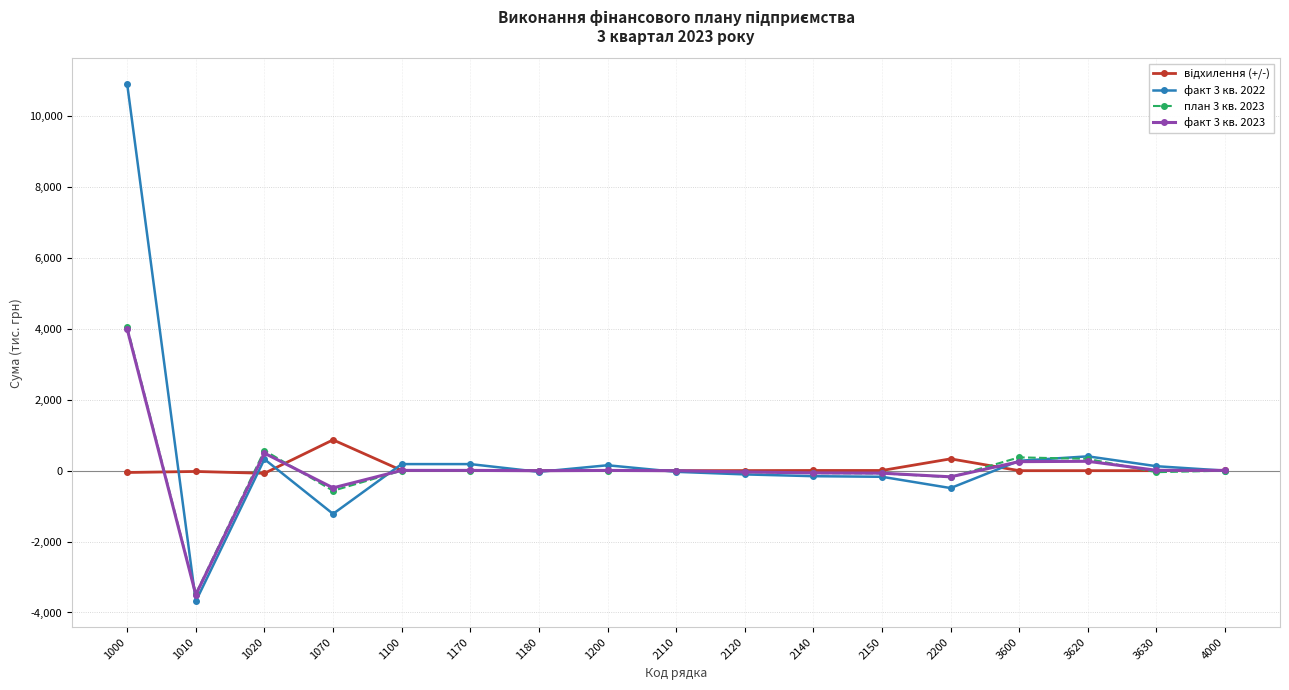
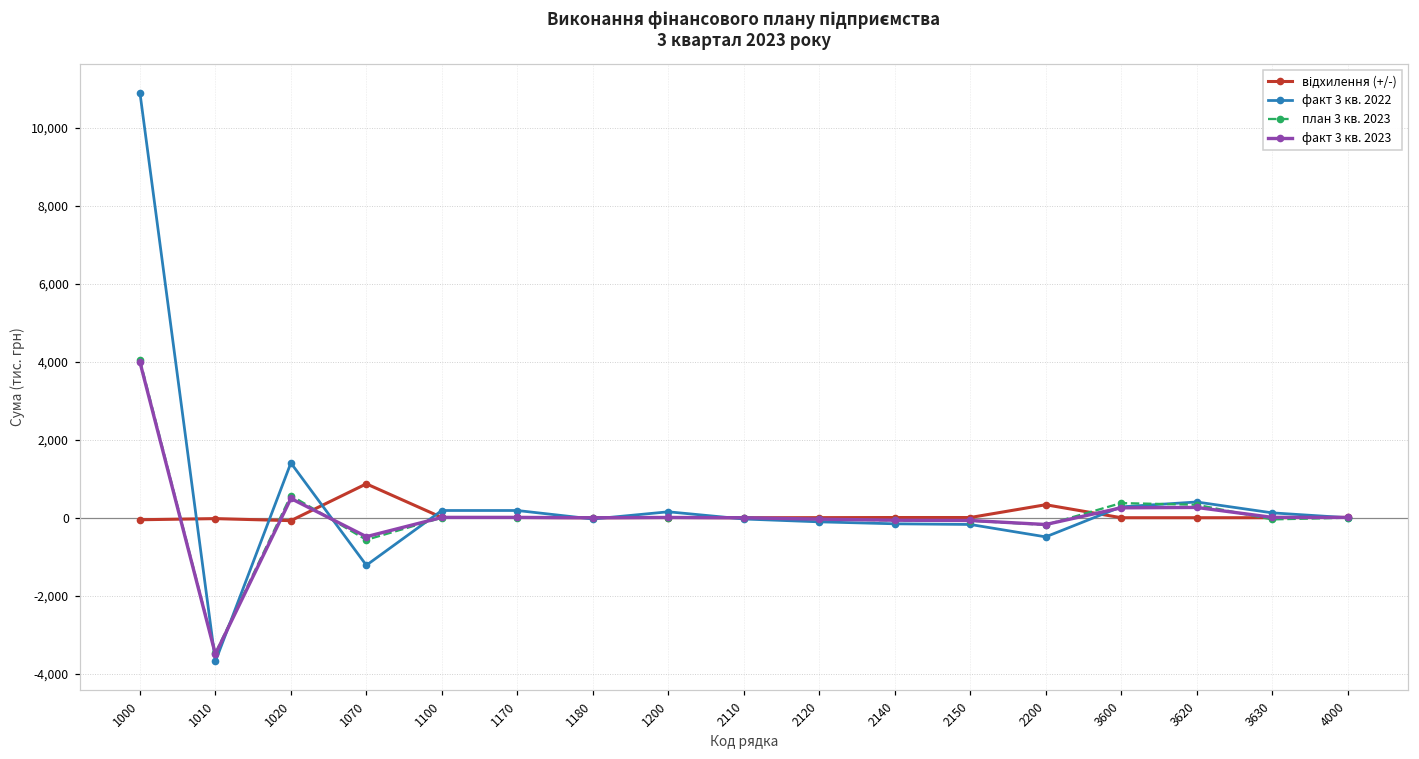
факт 3 кв. 2022, 1020: 300 -> 1,400
